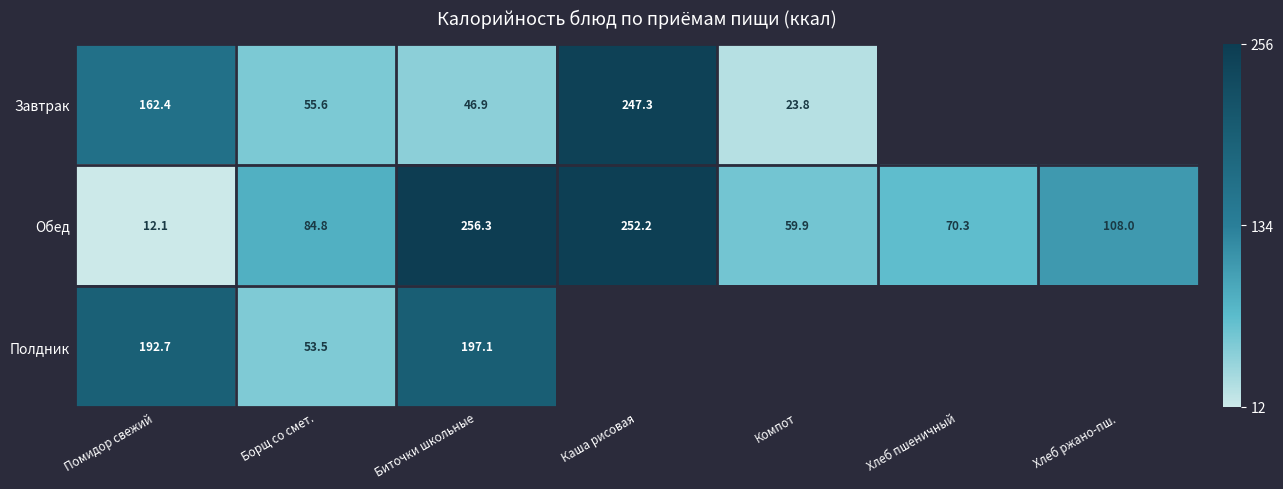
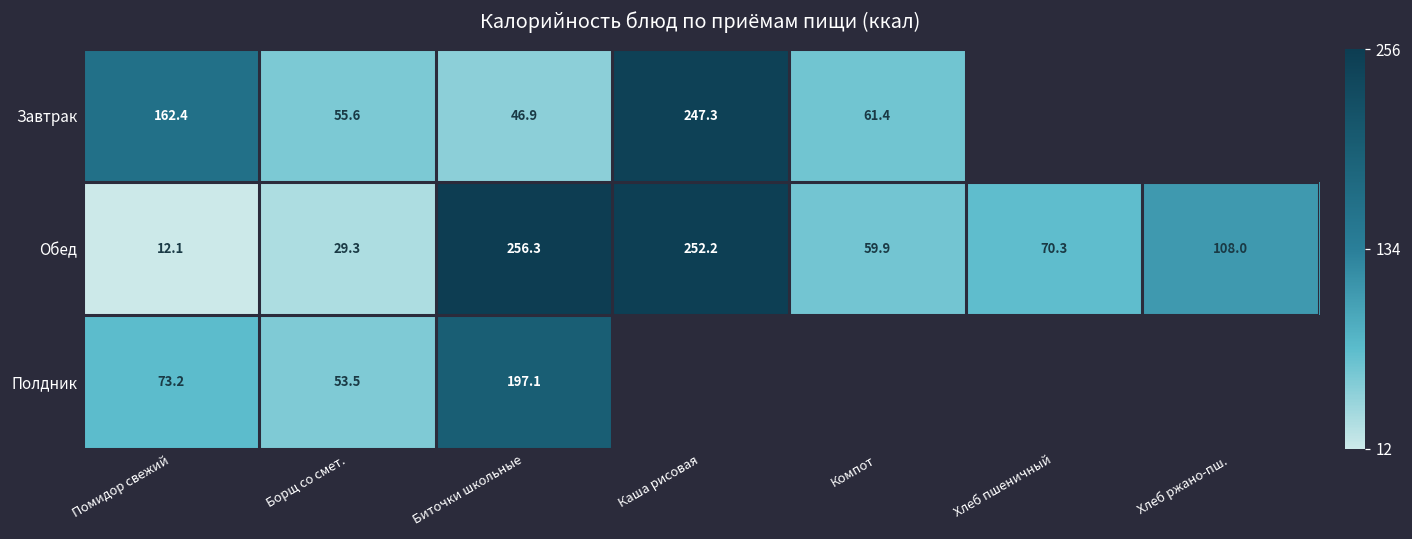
Завтрак, Компот: 23.8 -> 61.4
Обед, Борщ со смет.: 84.8 -> 29.3
Полдник, Помидор свежий: 192.7 -> 73.2
